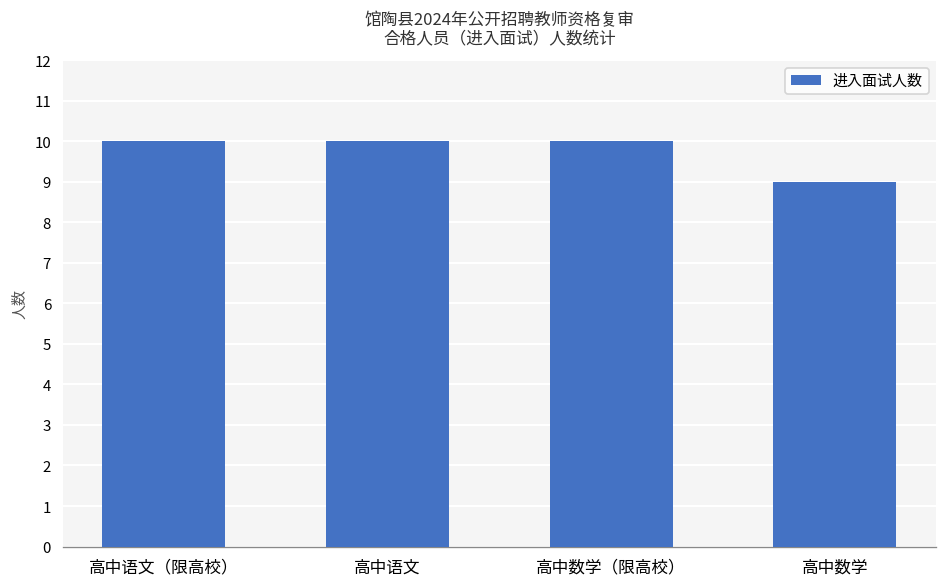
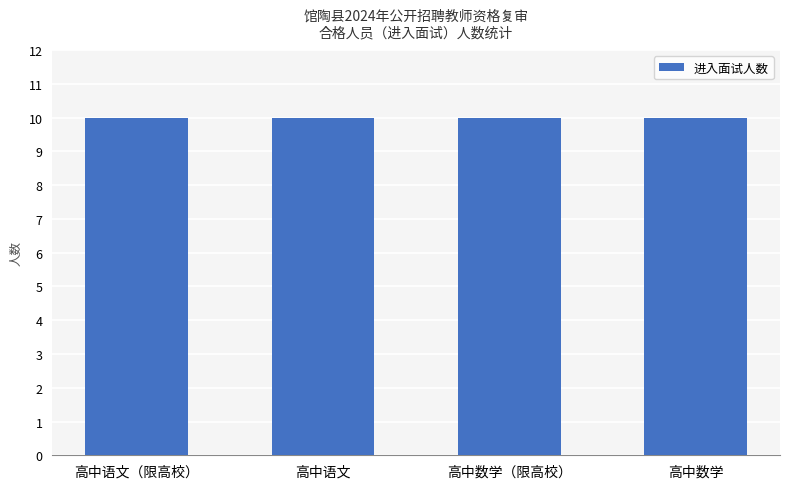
高中数学: 9 -> 10
